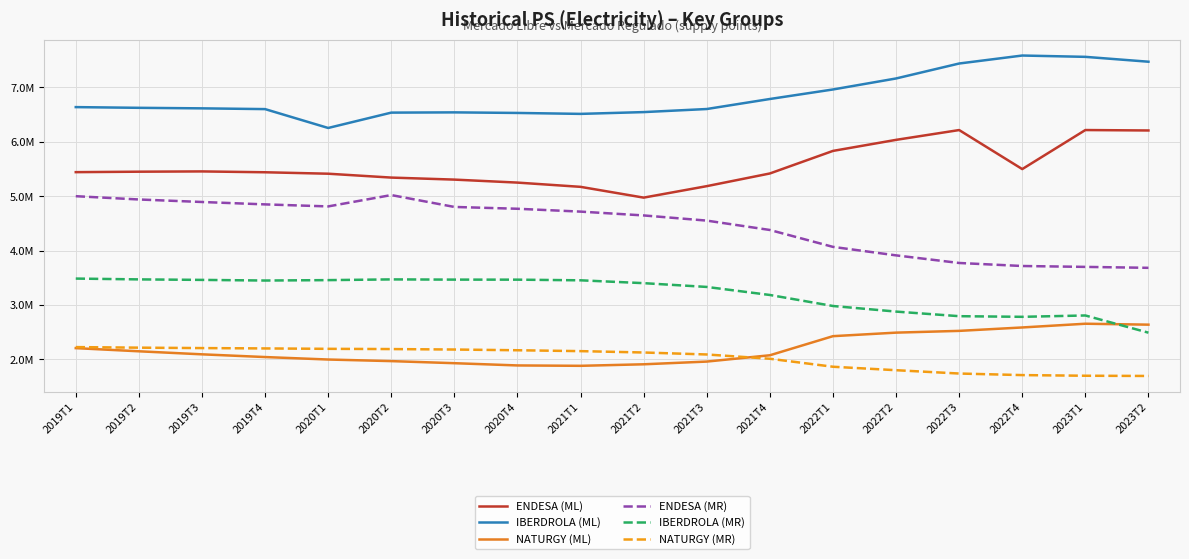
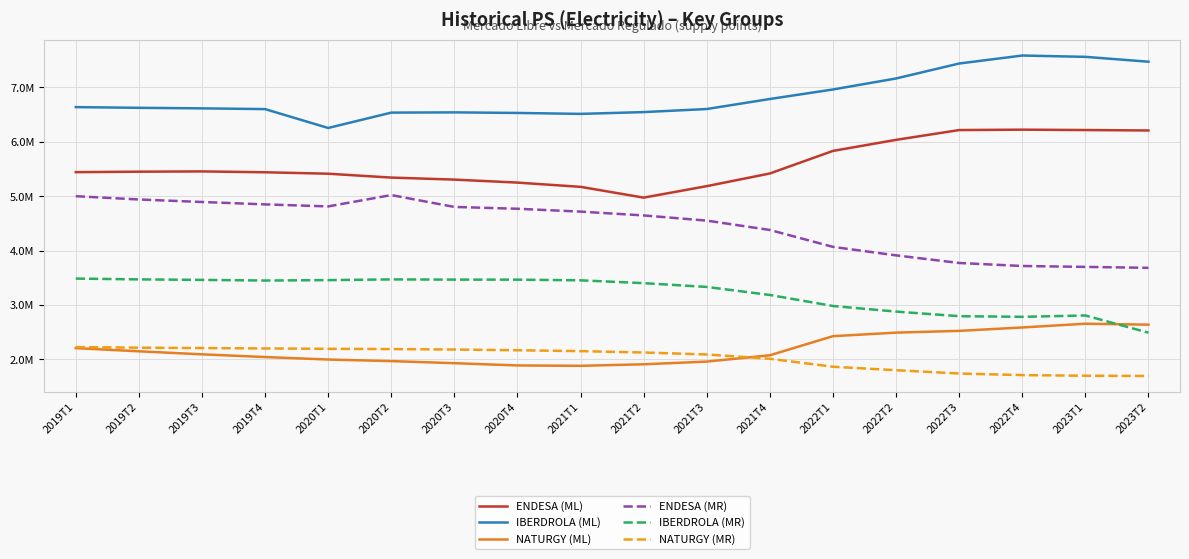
ENDESA (ML), 2022T4: 5500000 -> 6200000
